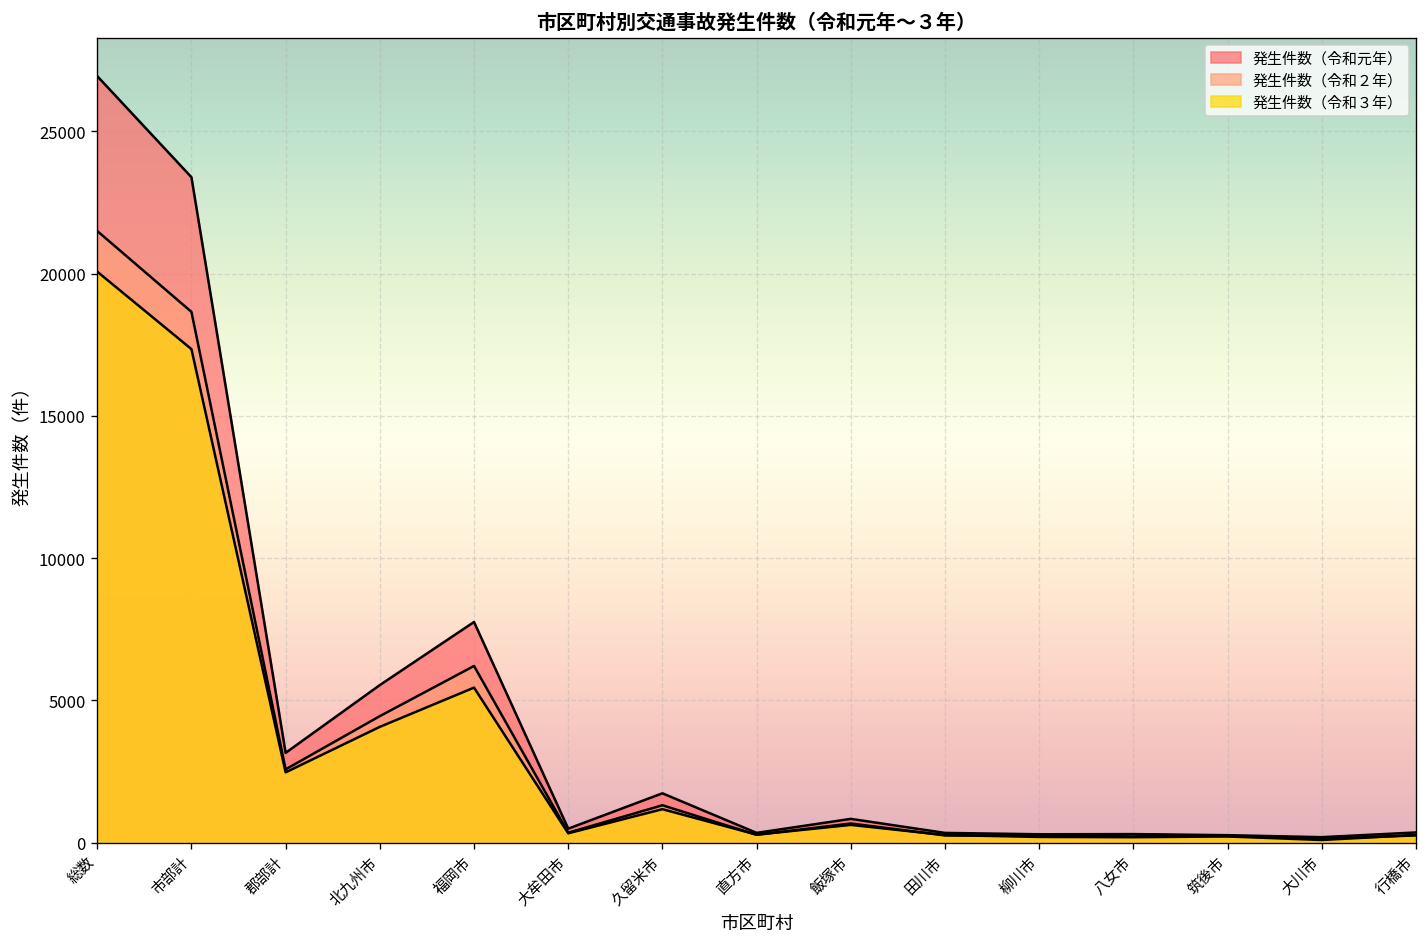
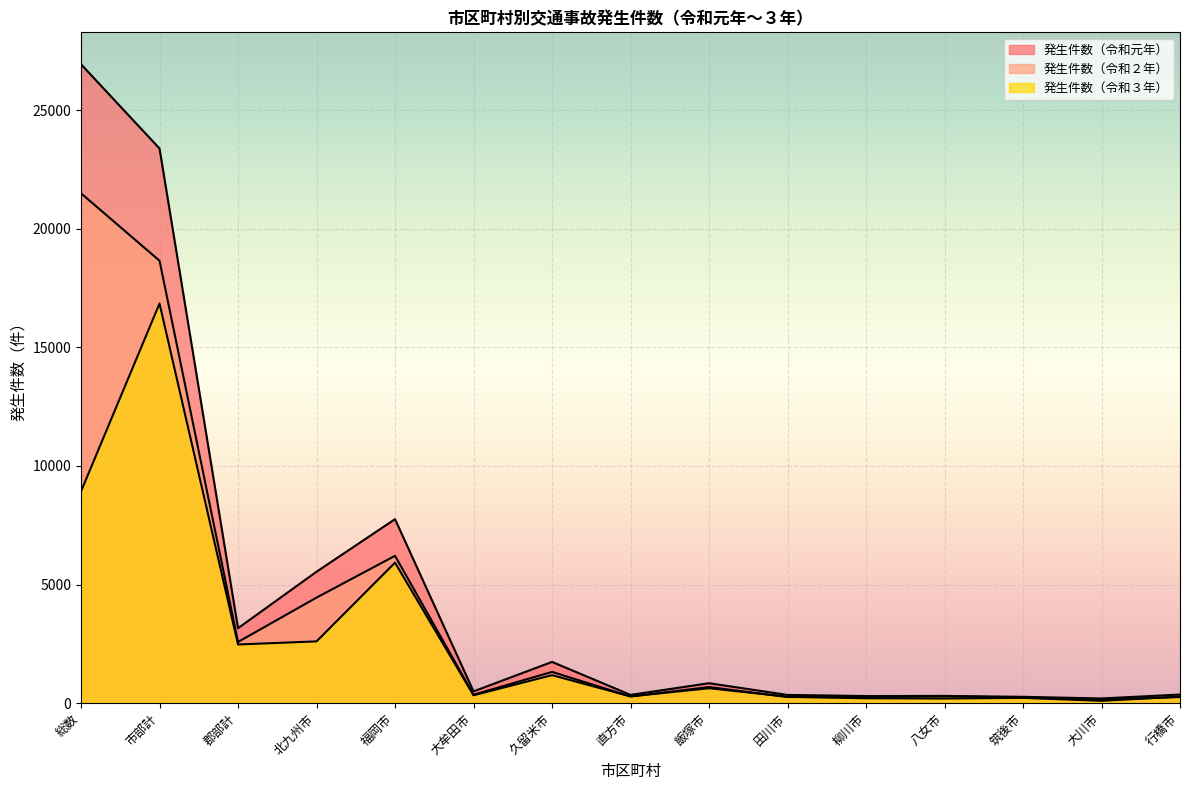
発生件数（令和３年）, 総数: 20100 -> 8900
発生件数（令和３年）, 市部計: 17300 -> 16800
発生件数（令和３年）, 北九州市: 4100 -> 2600
発生件数（令和３年）, 福岡市: 5500 -> 5900
